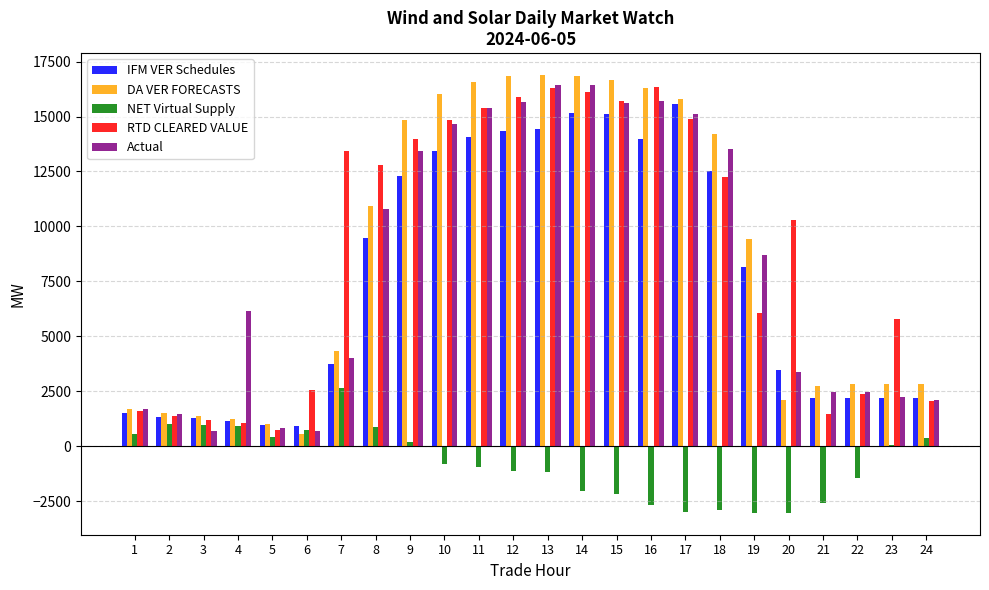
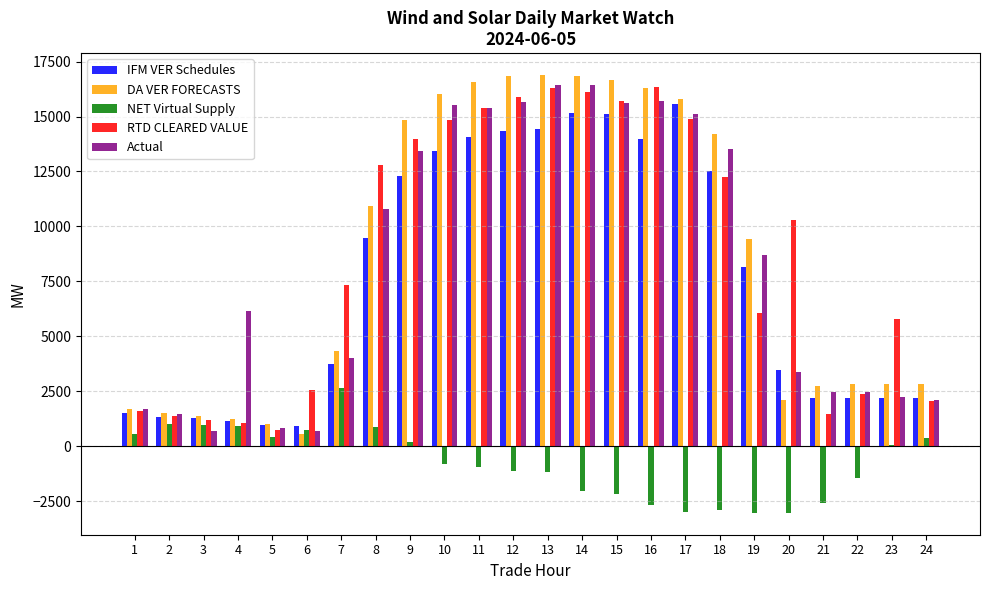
RTD CLEARED VALUE, 7: 13400 -> 7300
Actual, 10: 14700 -> 15500
